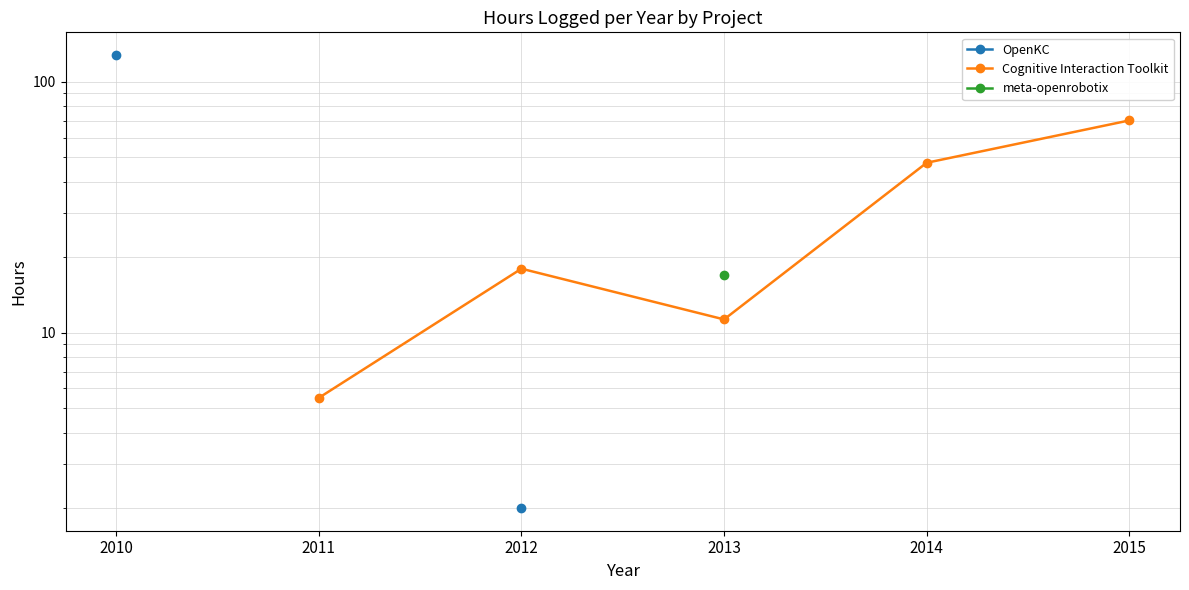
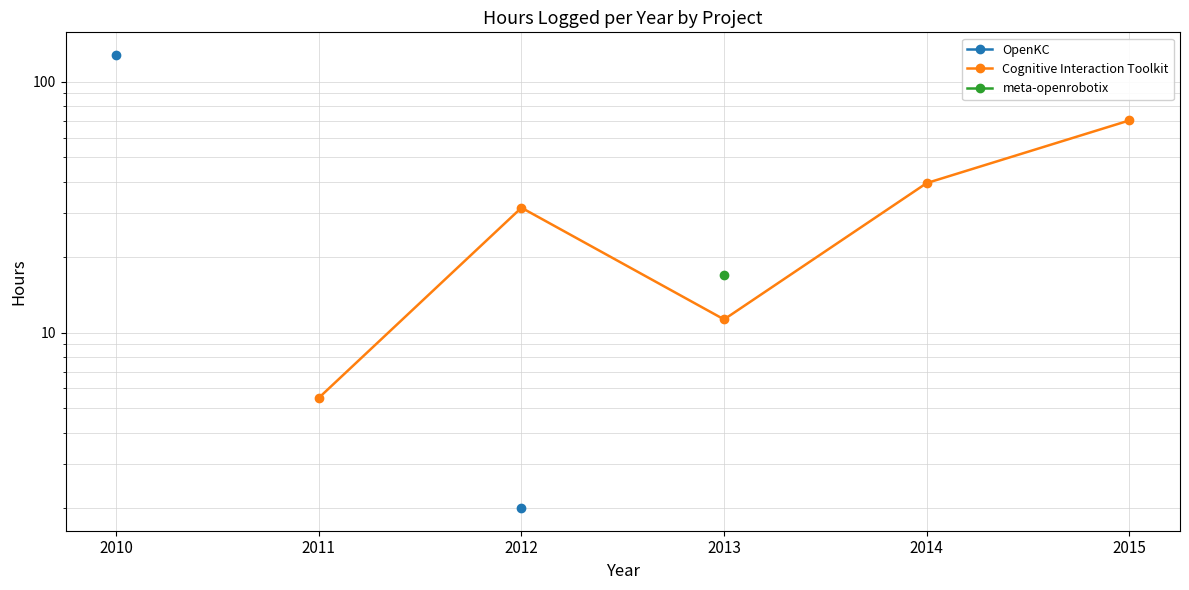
Cognitive Interaction Toolkit, 2012: 18 -> 32
Cognitive Interaction Toolkit, 2014: 48 -> 40
